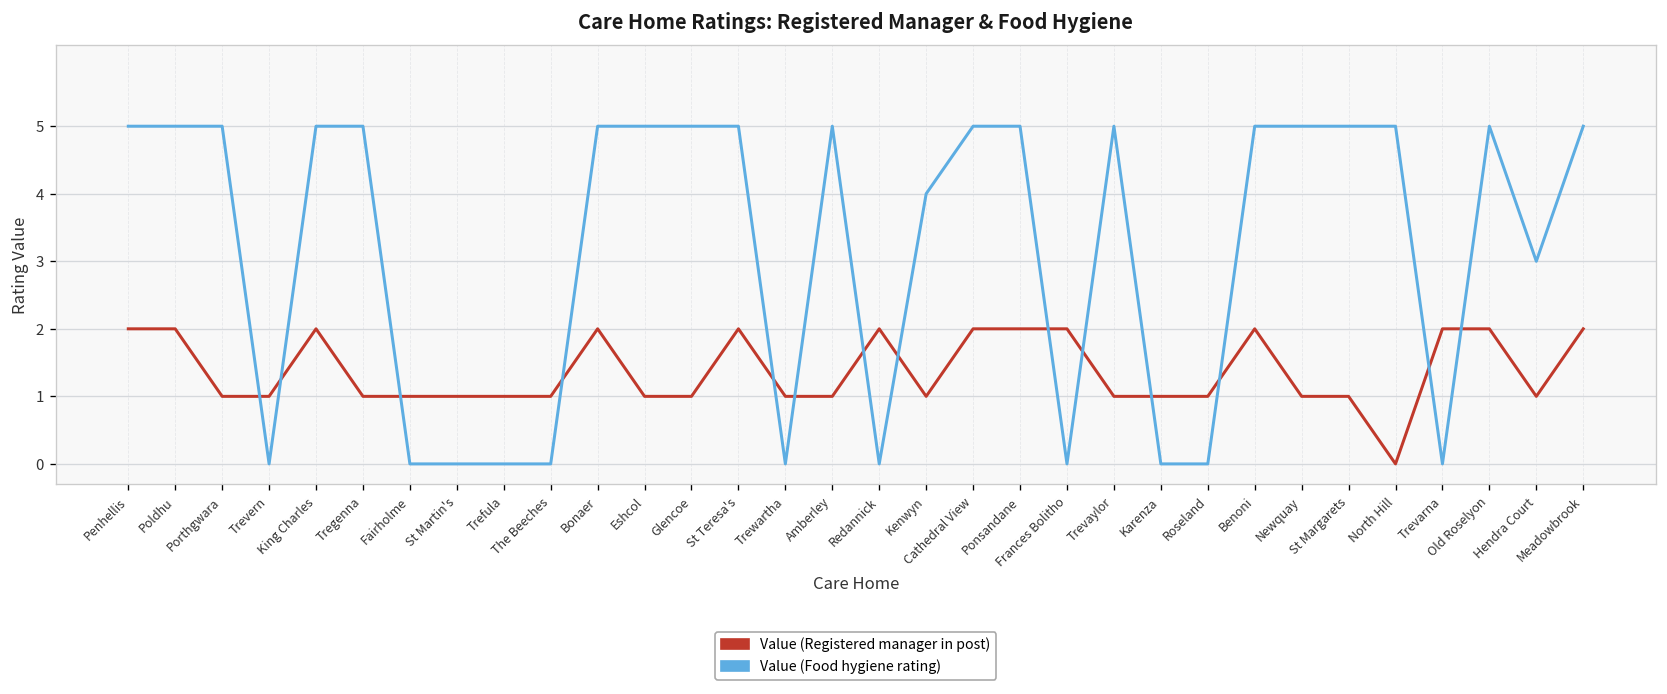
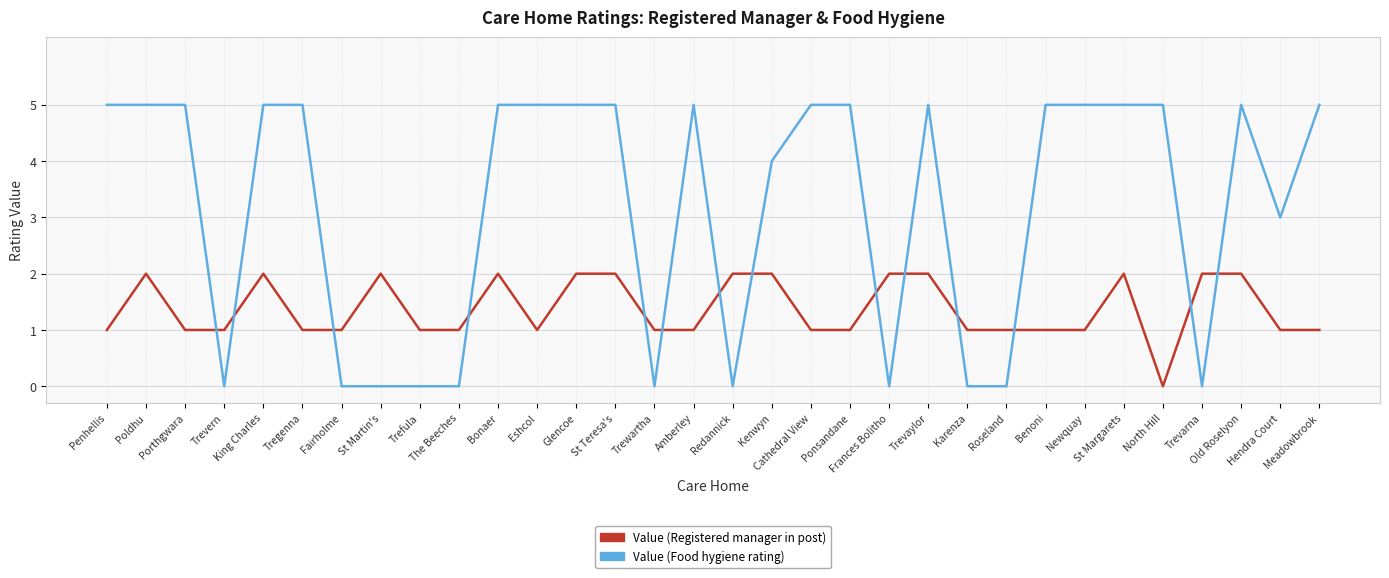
Value (Registered manager in post), Penhellis: 2 -> 1
Value (Registered manager in post), St Martin's: 1 -> 2
Value (Registered manager in post), Glencoe: 1 -> 2
Value (Registered manager in post), Kenwyn: 1 -> 2
Value (Registered manager in post), Cathedral View: 2 -> 1
Value (Registered manager in post), Ponsandane: 2 -> 1
Value (Registered manager in post), Trevaylor: 1 -> 2
Value (Registered manager in post), Benoni: 2 -> 1
Value (Registered manager in post), St Margarets: 1 -> 2
Value (Registered manager in post), Meadowbrook: 2 -> 1
